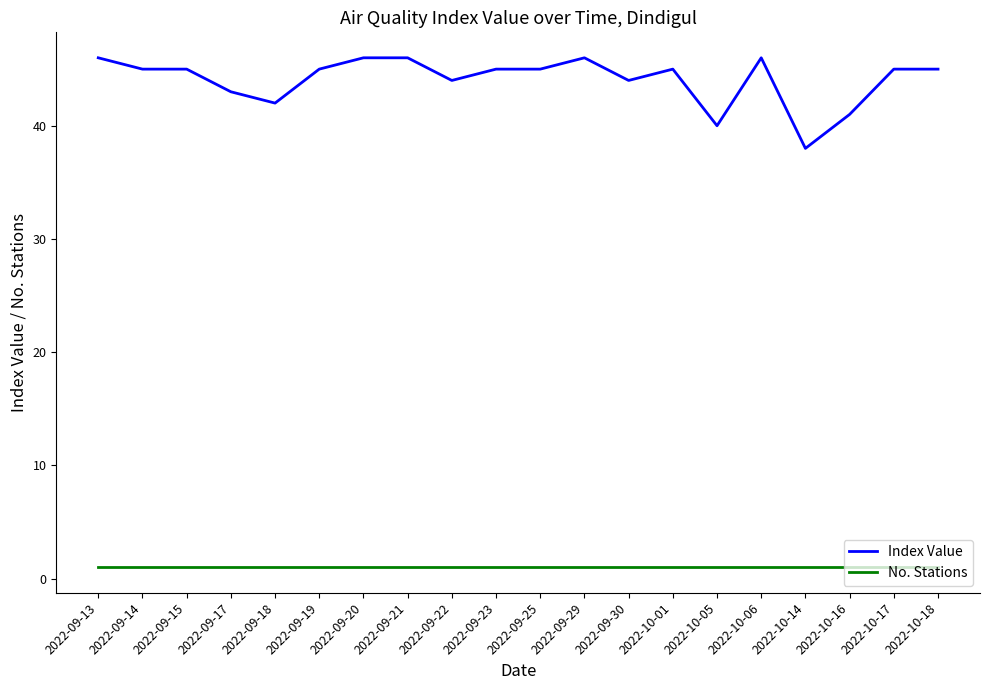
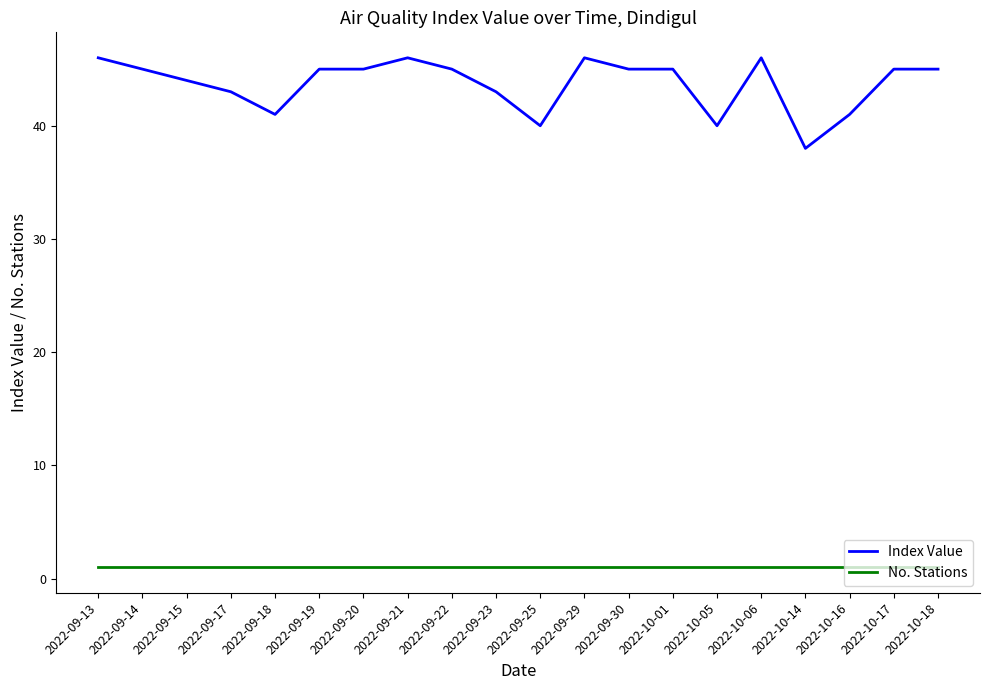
Index Value, 2022-09-15: 45 -> 44
Index Value, 2022-09-18: 42 -> 41
Index Value, 2022-09-20: 46 -> 45
Index Value, 2022-09-22: 44 -> 45
Index Value, 2022-09-23: 45 -> 43
Index Value, 2022-09-25: 45 -> 40
Index Value, 2022-09-30: 44 -> 45
